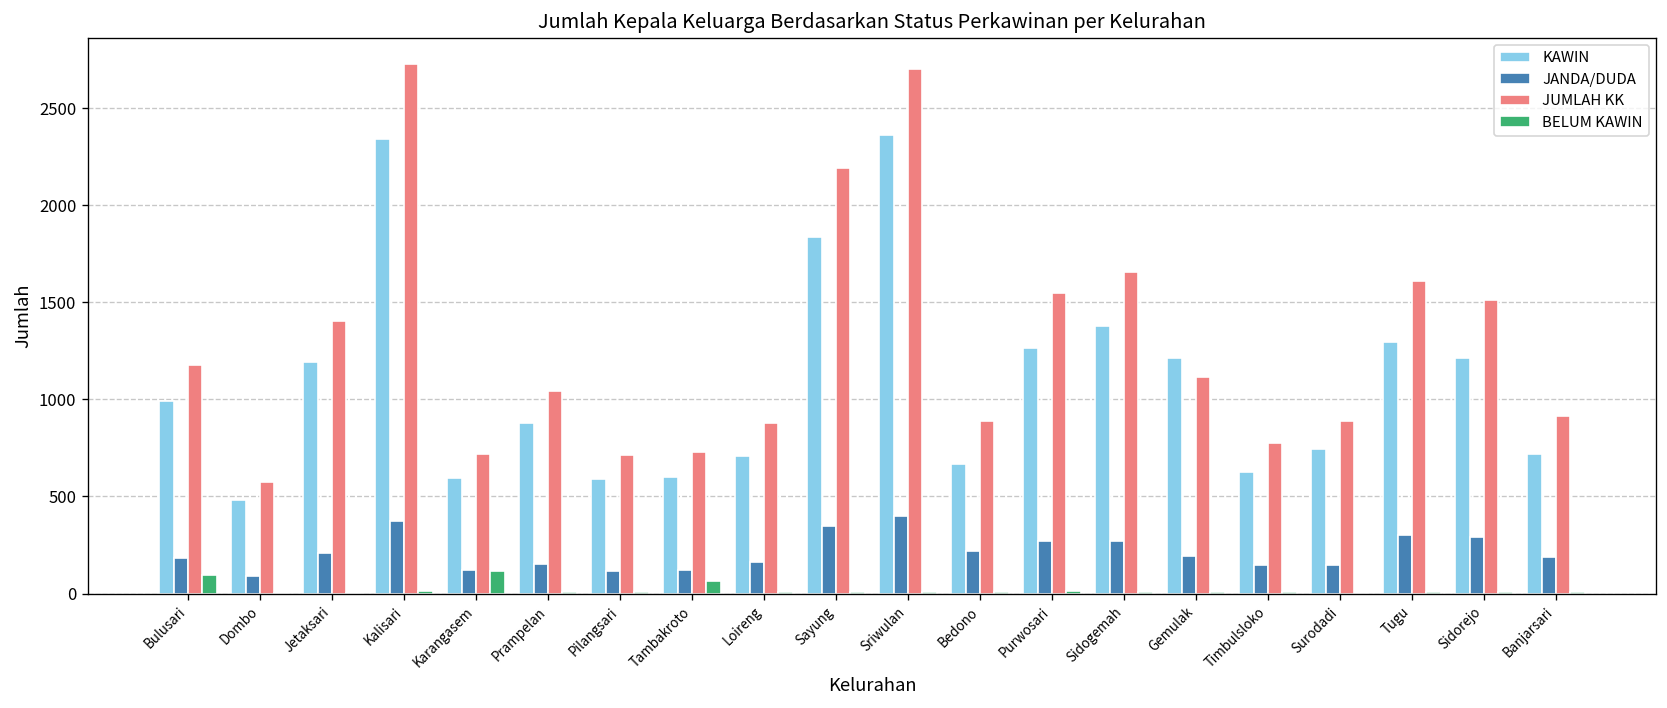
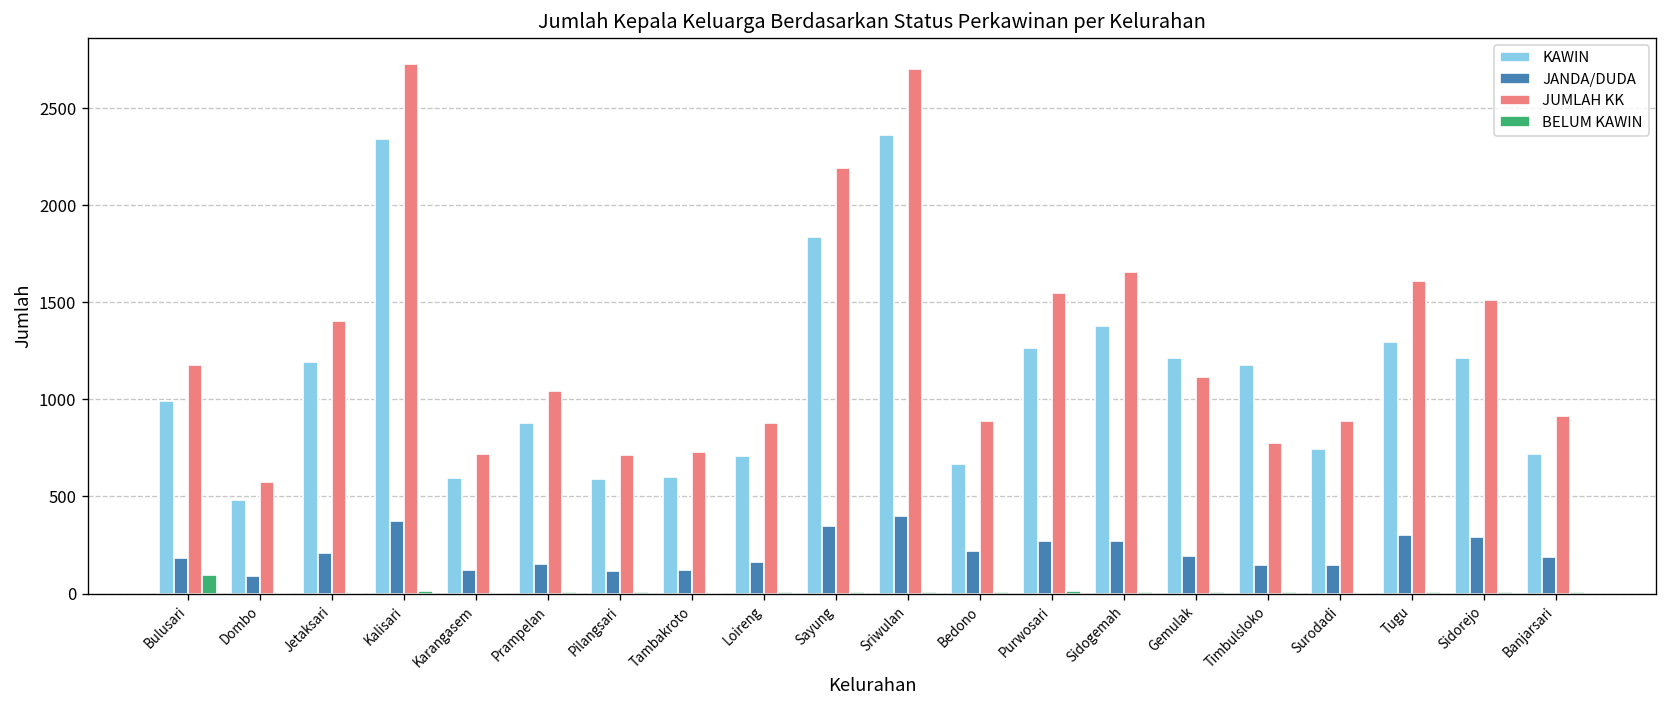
BELUM KAWIN, Karangasem: 120 -> 0
BELUM KAWIN, Tambakroto: 60 -> 0
KAWIN, Timbulsloko: 620 -> 1180
